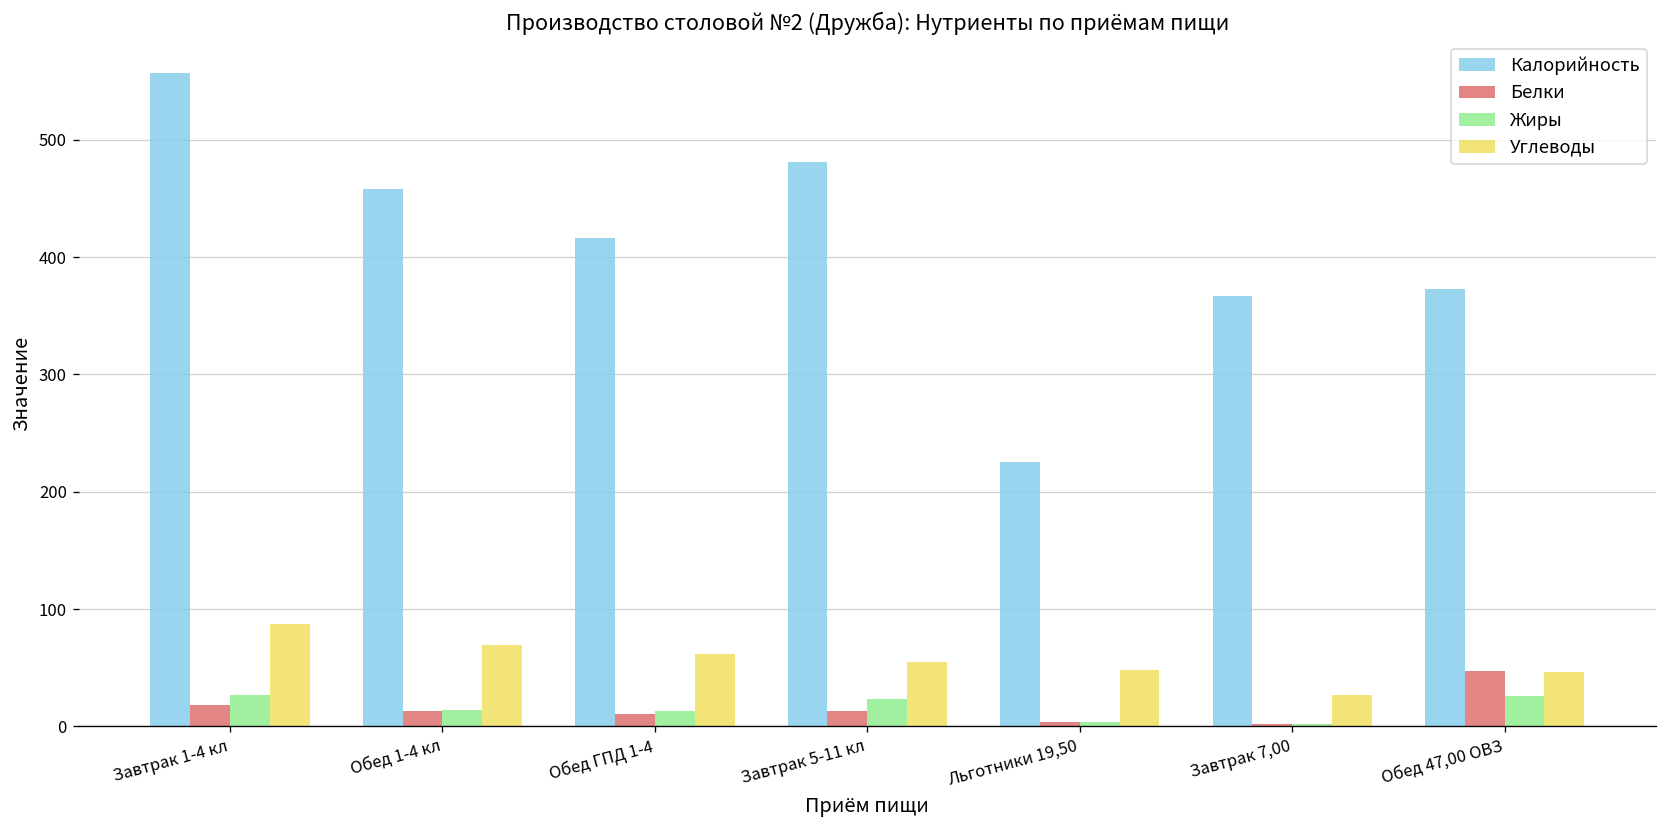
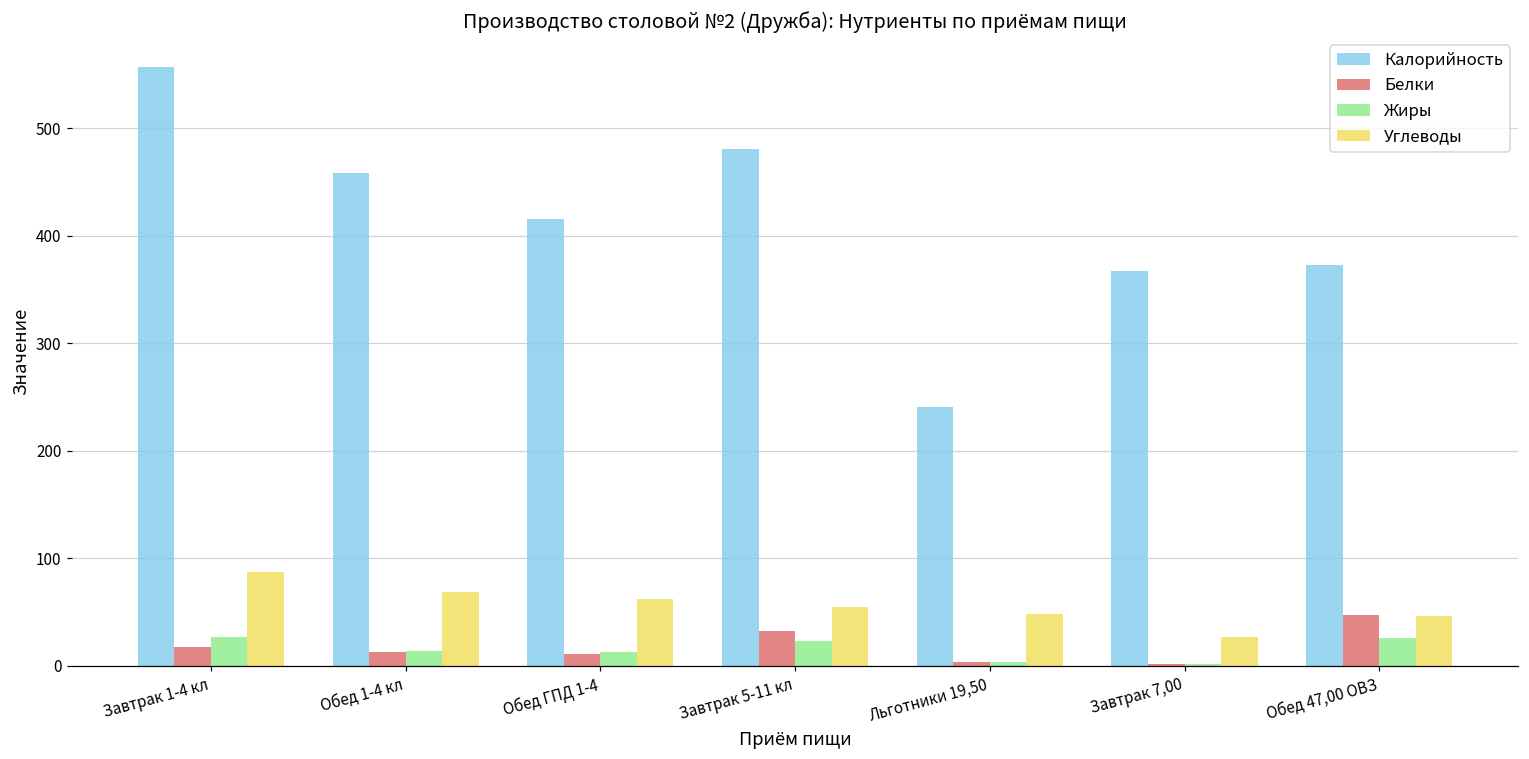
Белки, Завтрак 5-11 кл: 10 -> 30
Калорийность, Льготники 19,50: 230 -> 240
